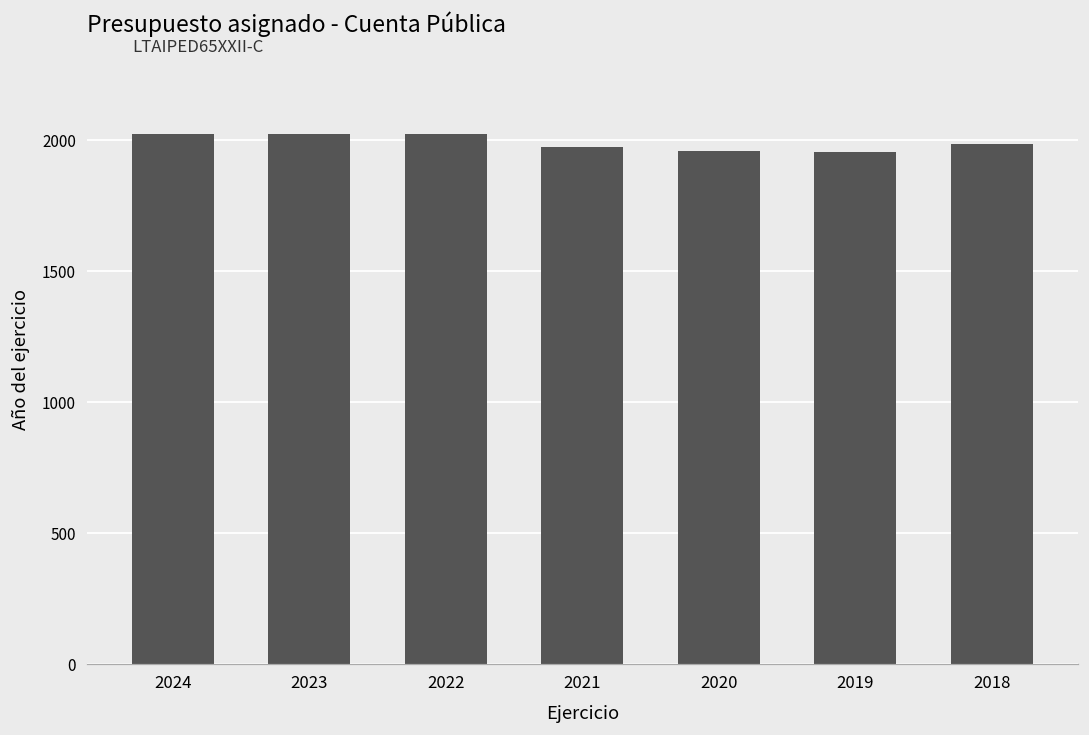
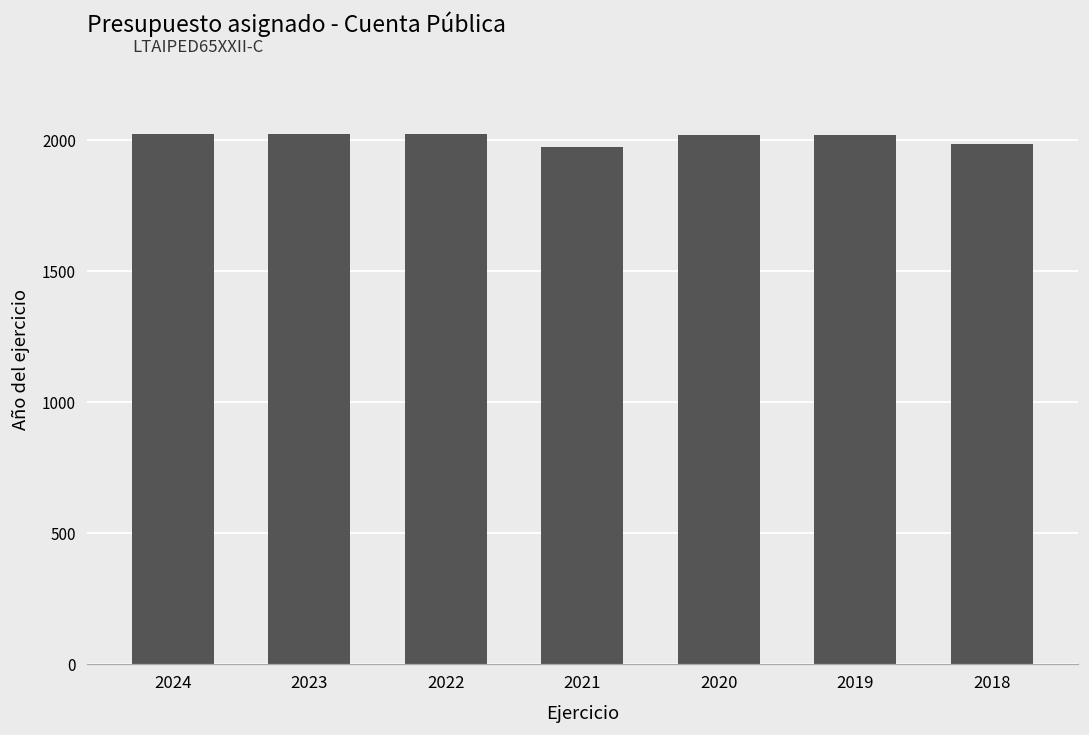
2020: 1960 -> 2020
2019: 1950 -> 2020
